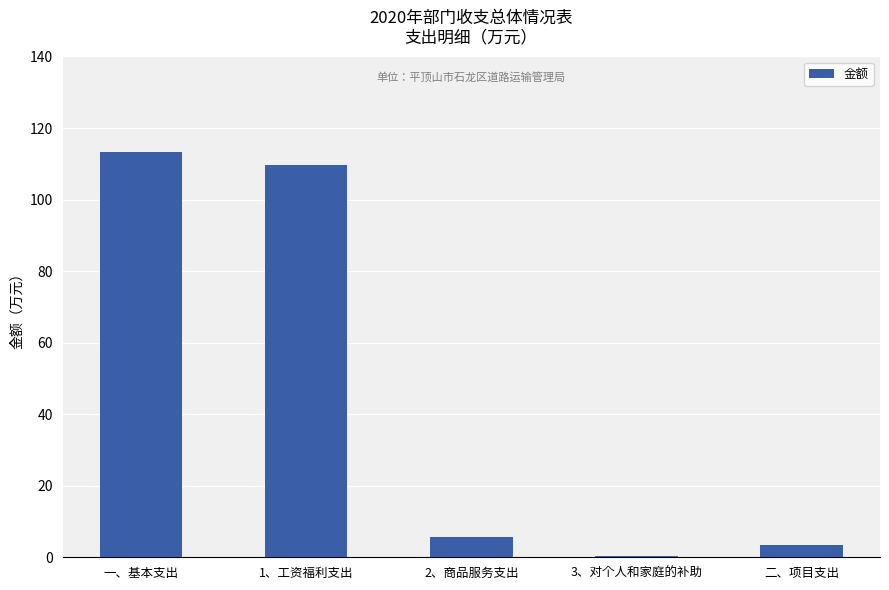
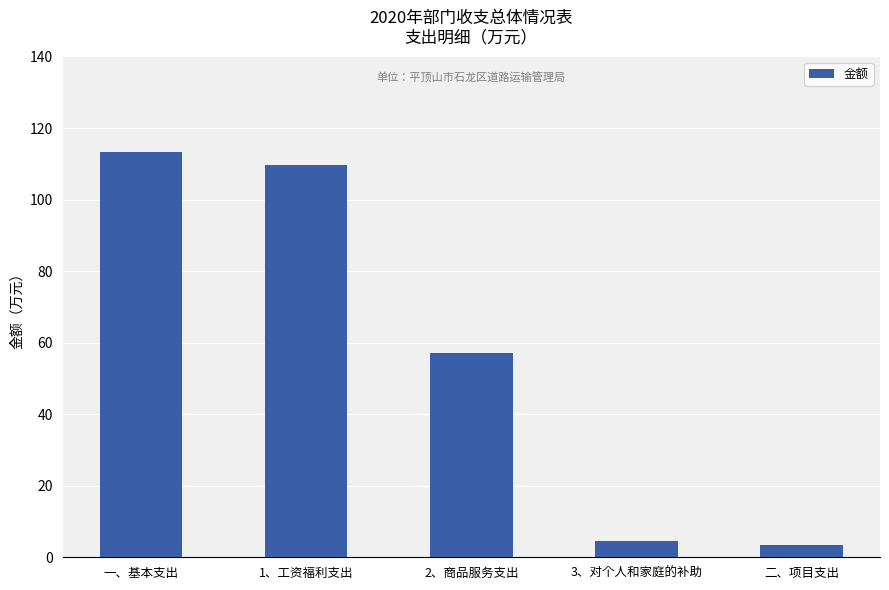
2、商品服务支出: 6 -> 57
3、对个人和家庭的补助: 0 -> 5
